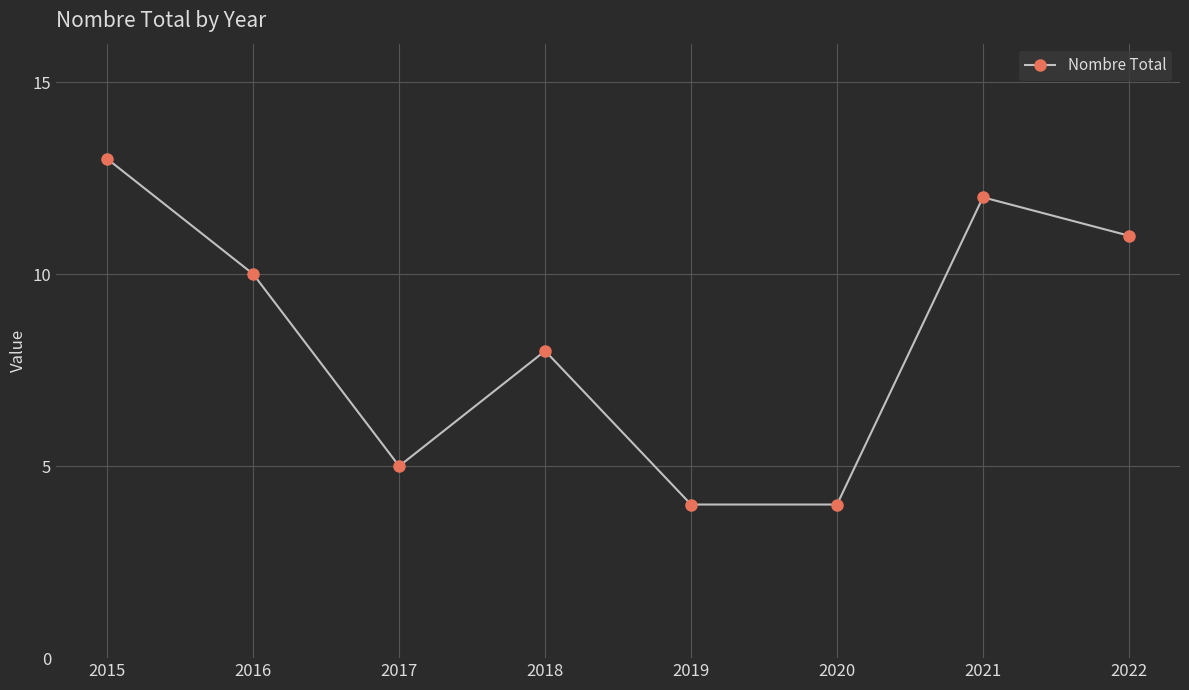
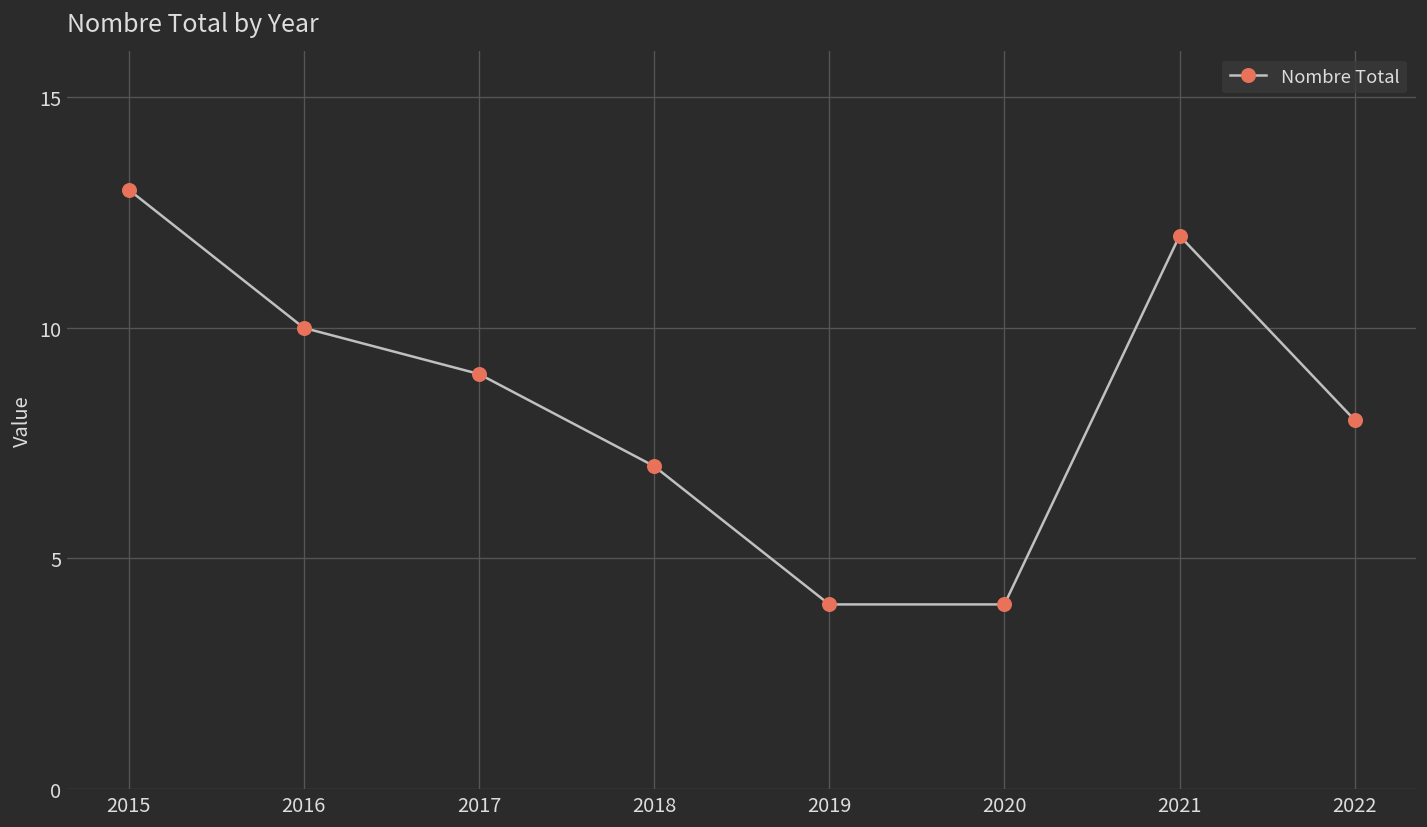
2017: 5 -> 9
2018: 8 -> 7
2022: 11 -> 8
